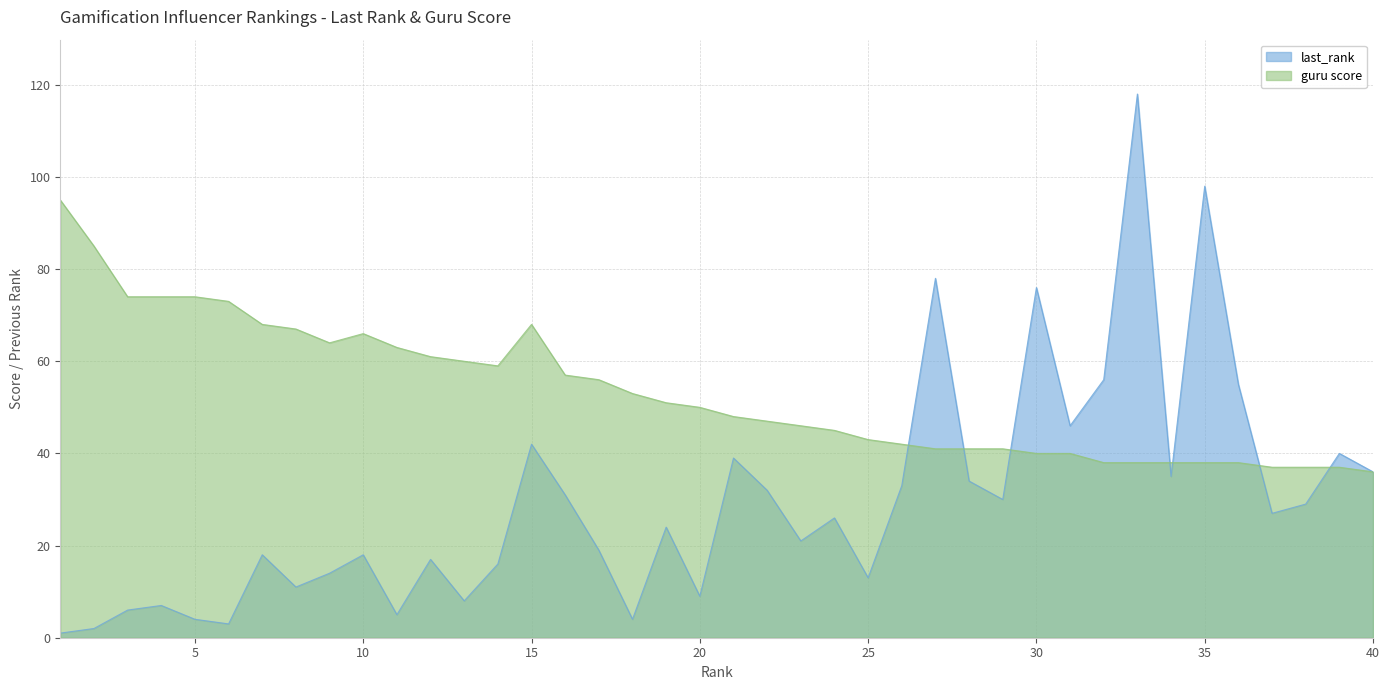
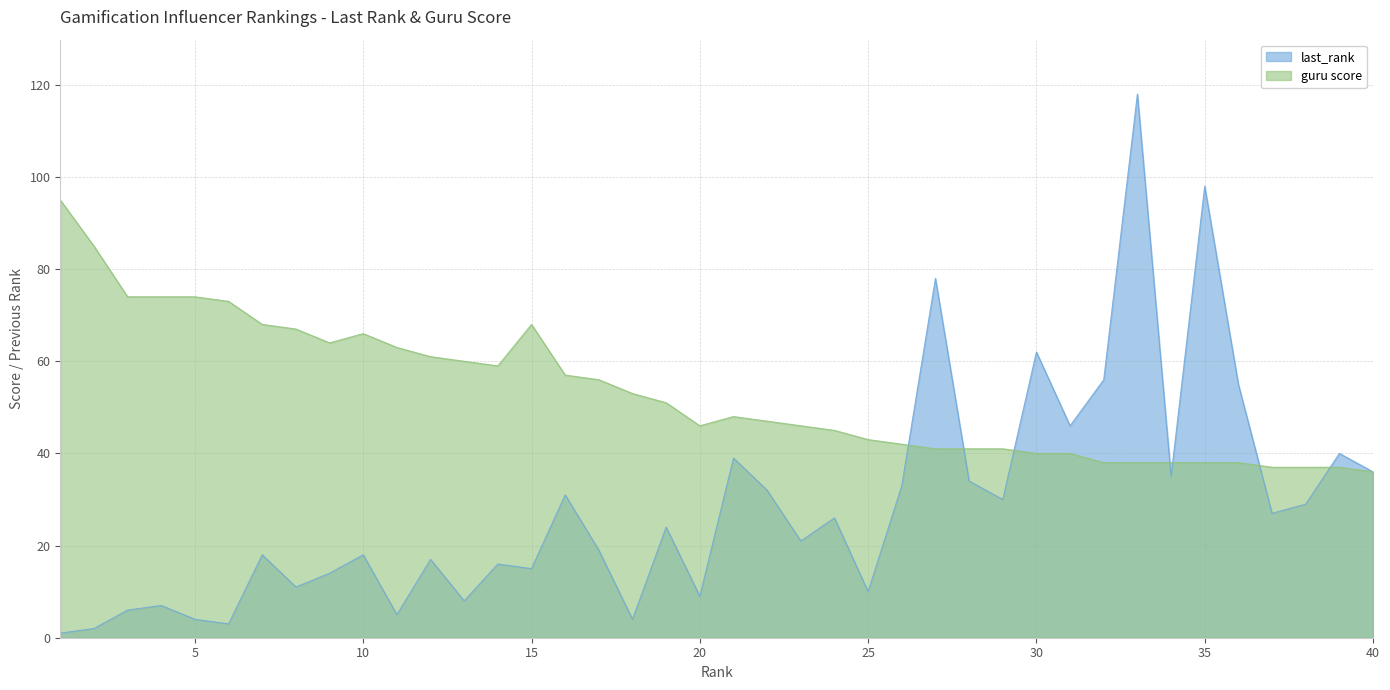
last_rank, 15: 42 -> 15
guru score, 20: 50 -> 46
last_rank, 25: 13 -> 10
last_rank, 30: 76 -> 62
